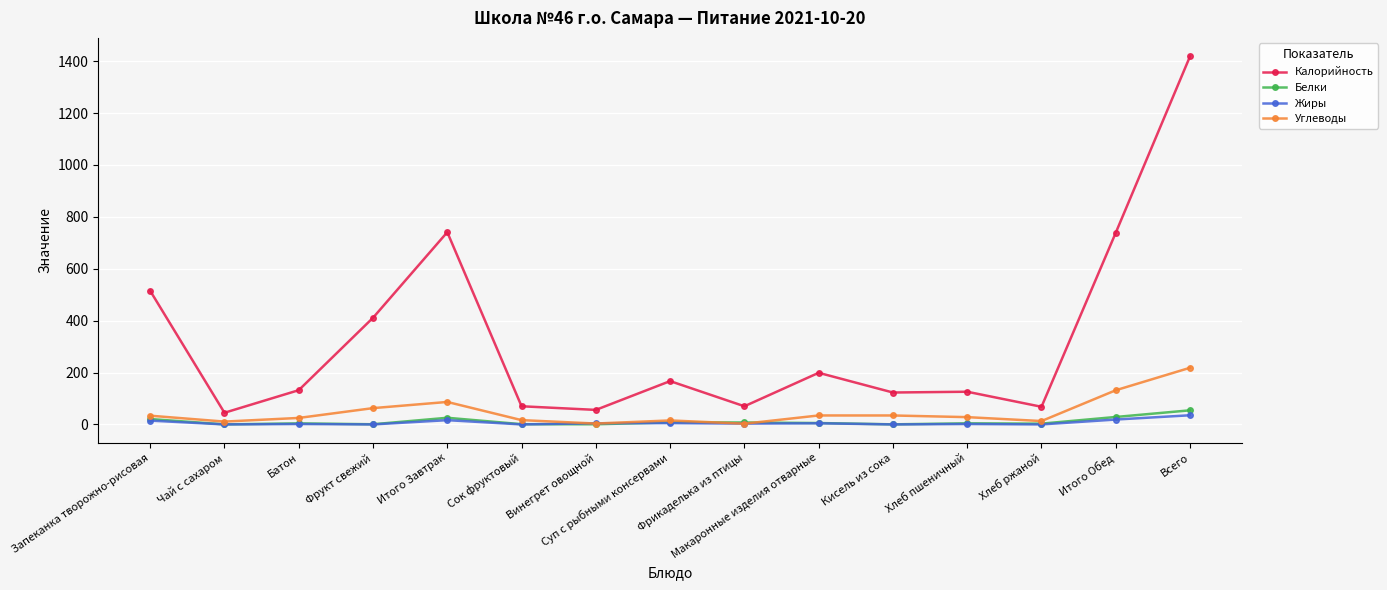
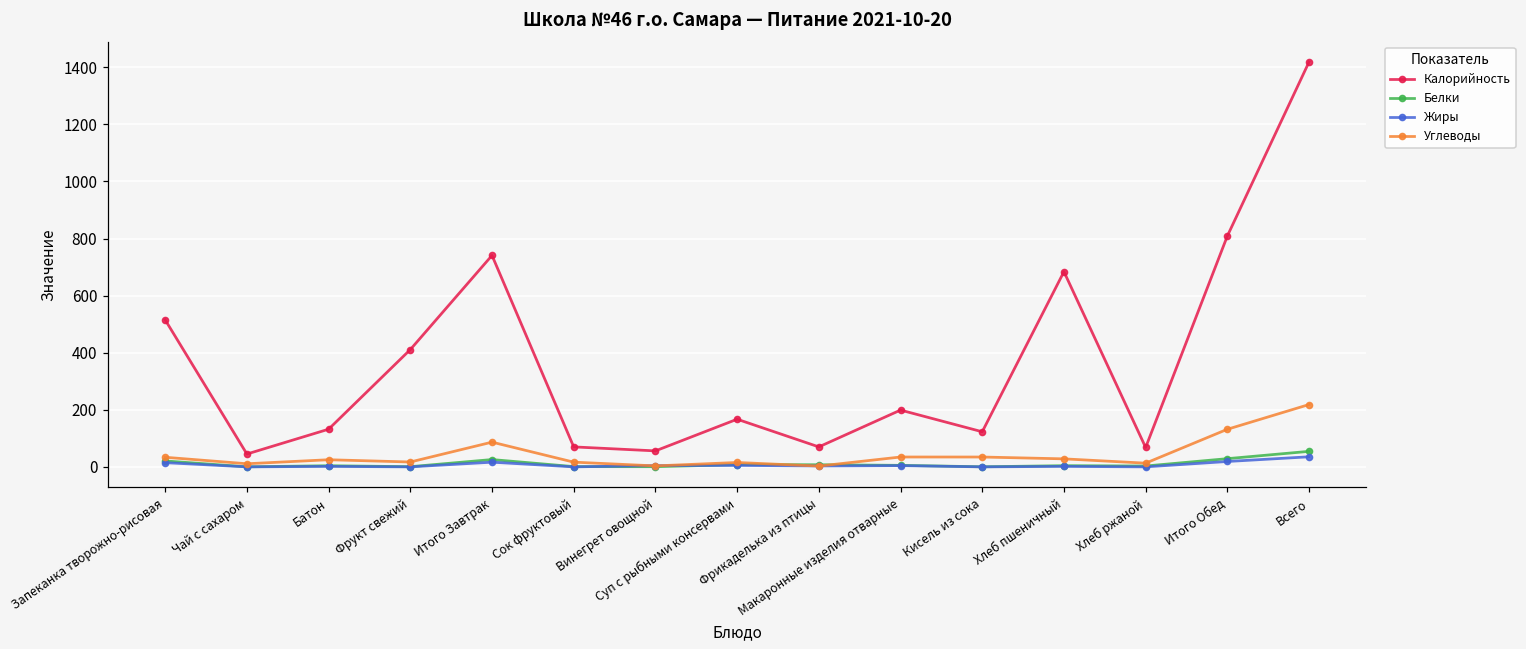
Углеводы, Фрукт свежий: 60 -> 20
Калорийность, Хлеб пшеничный: 130 -> 680
Калорийность, Итого Обед: 740 -> 810
